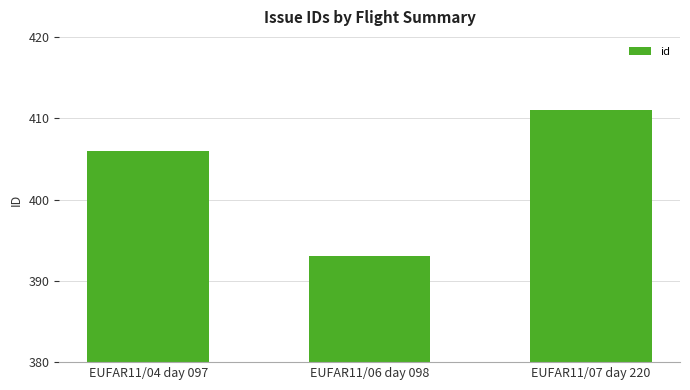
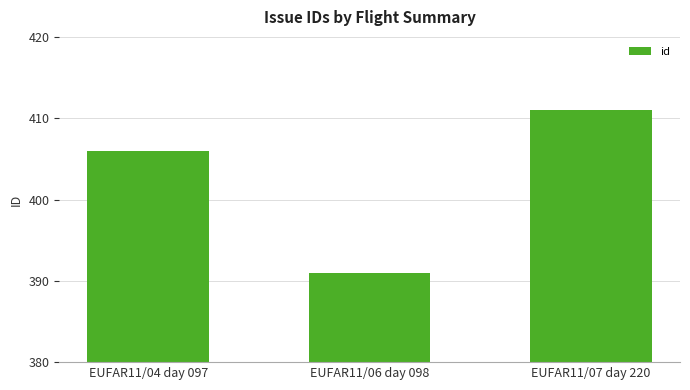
EUFAR11/06 day 098: 393 -> 391
